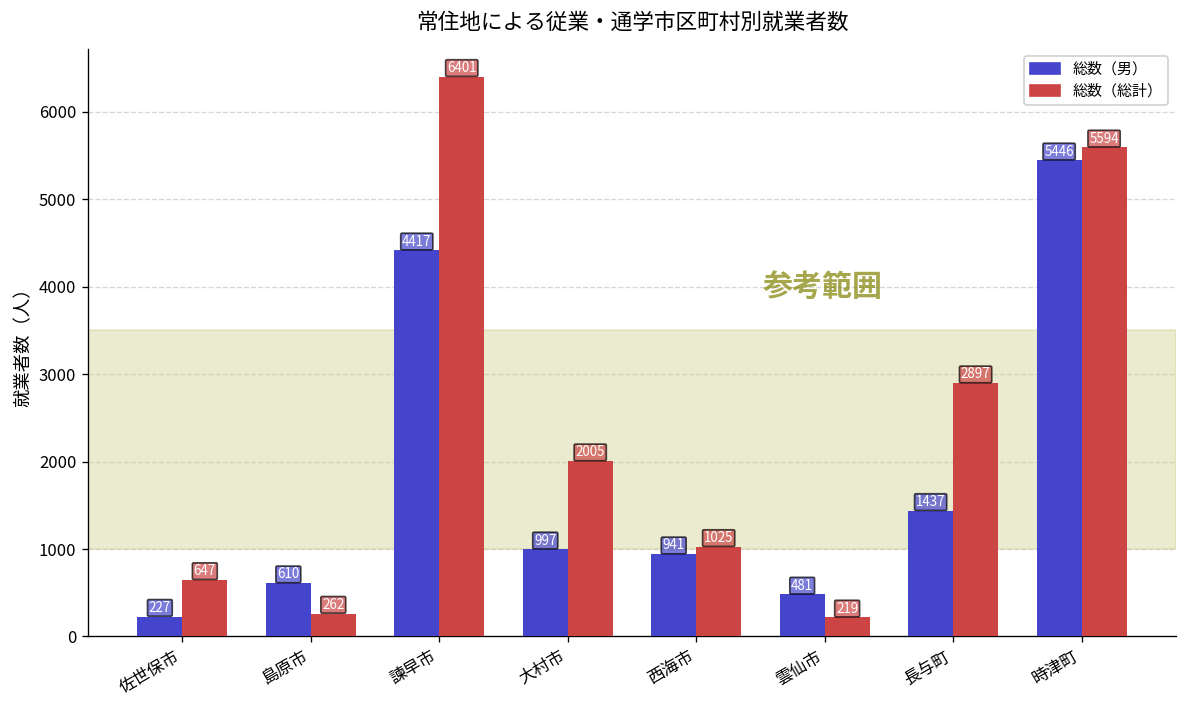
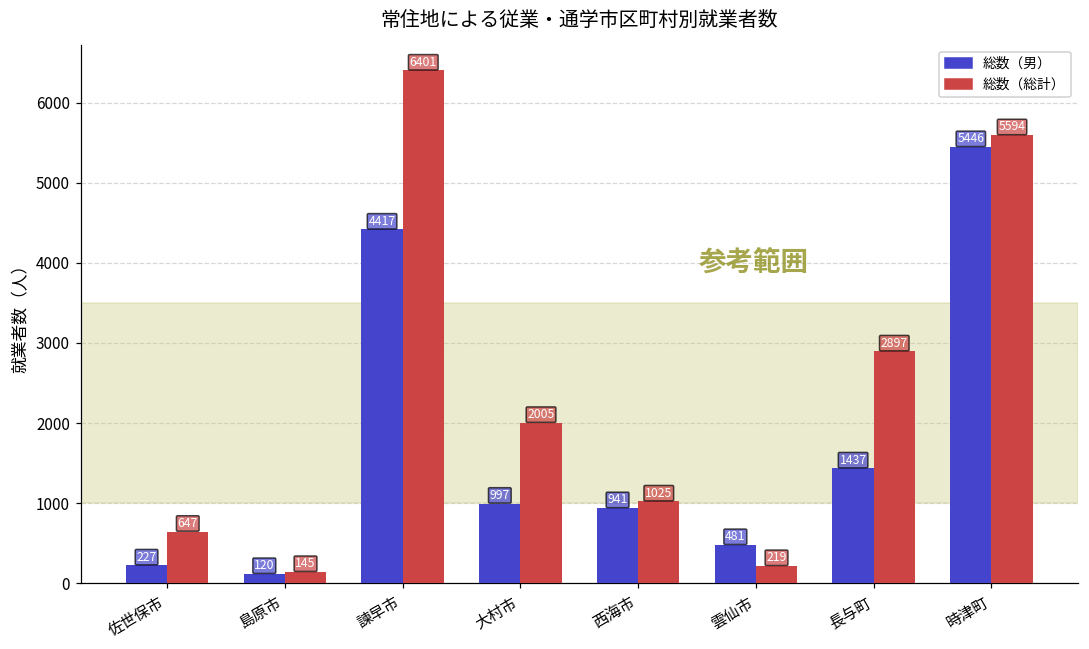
総数（男）, 島原市: 610 -> 120
総数（総計）, 島原市: 262 -> 145
